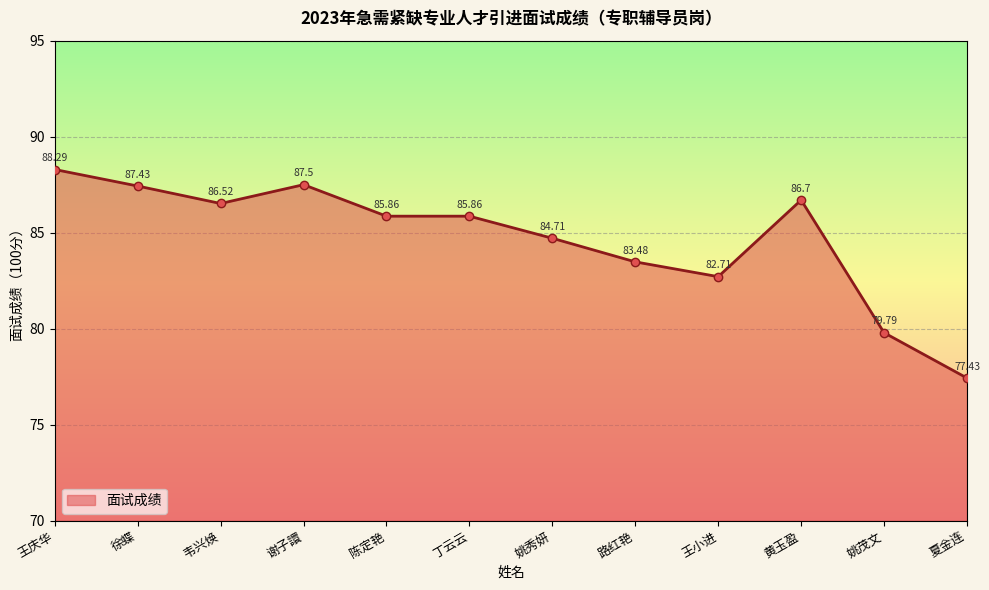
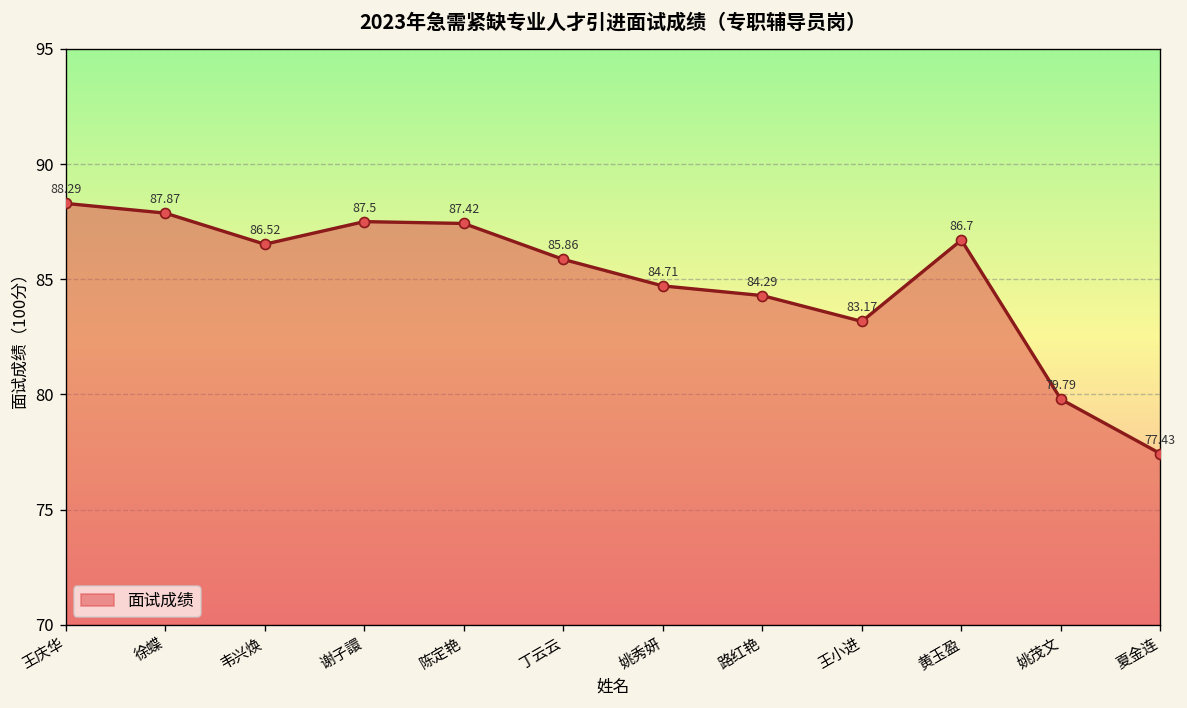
徐蝶: 87.43 -> 87.87
陈定艳: 85.86 -> 87.42
路红艳: 83.48 -> 84.29
王小进: 82.71 -> 83.17
